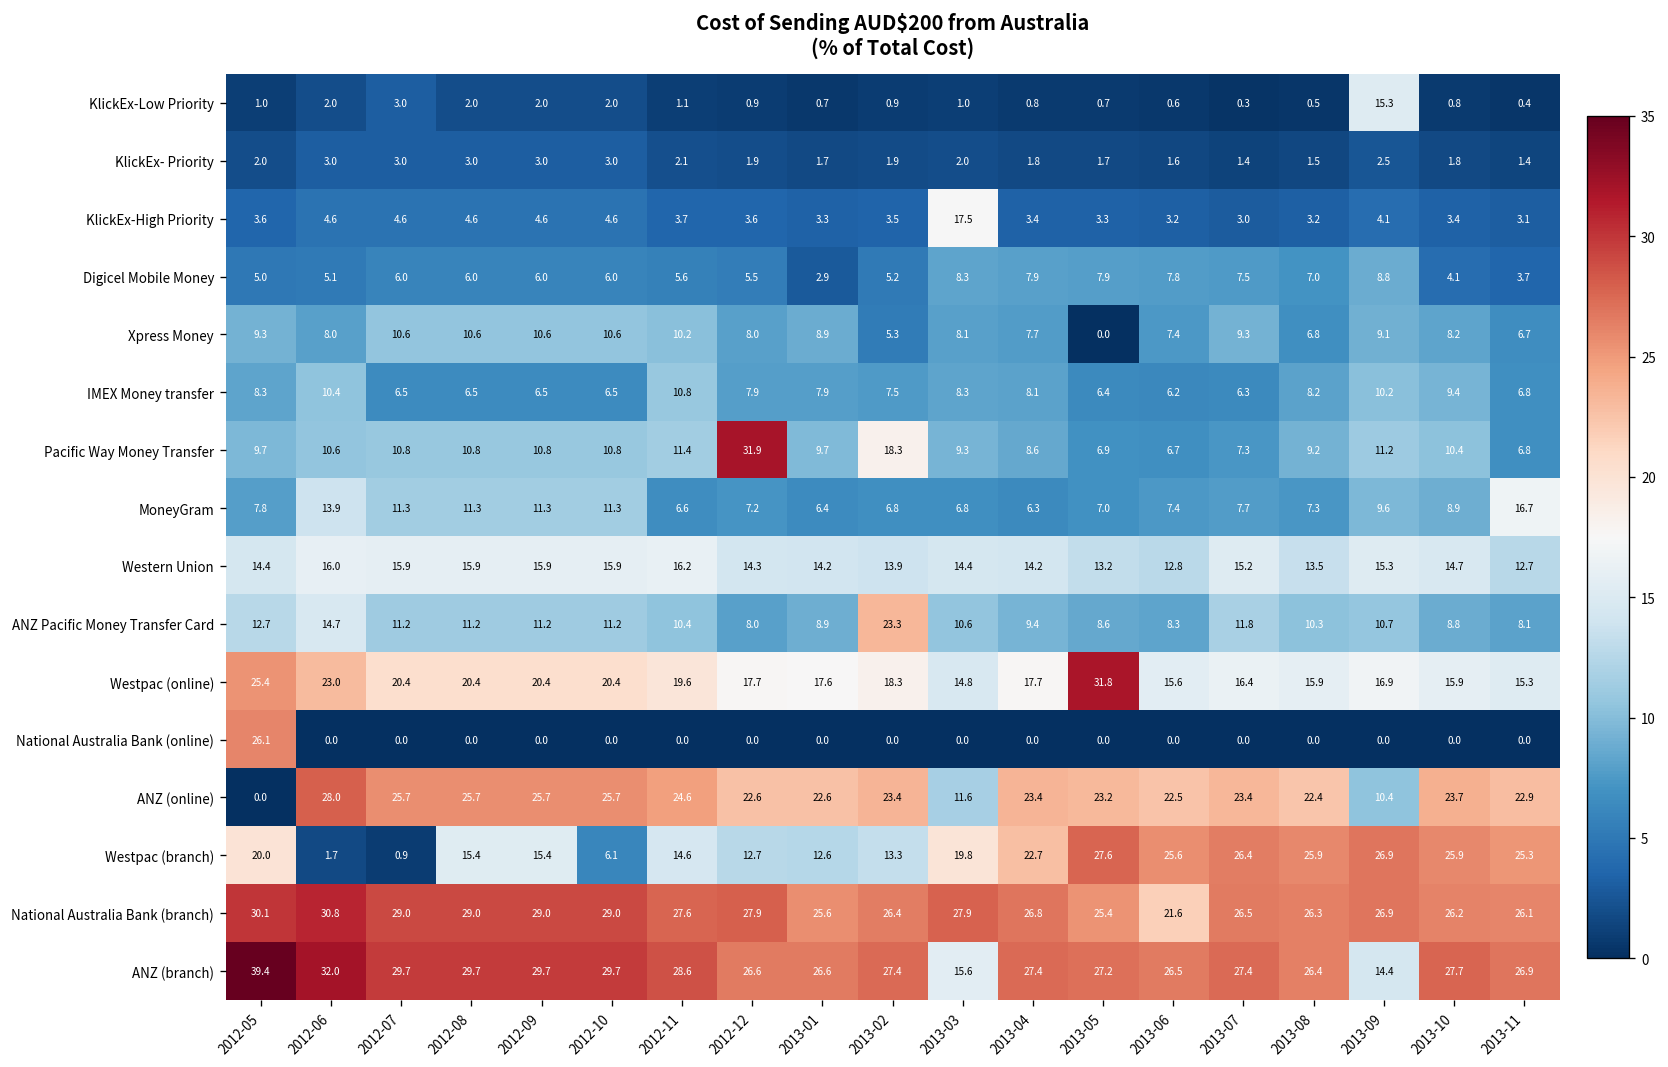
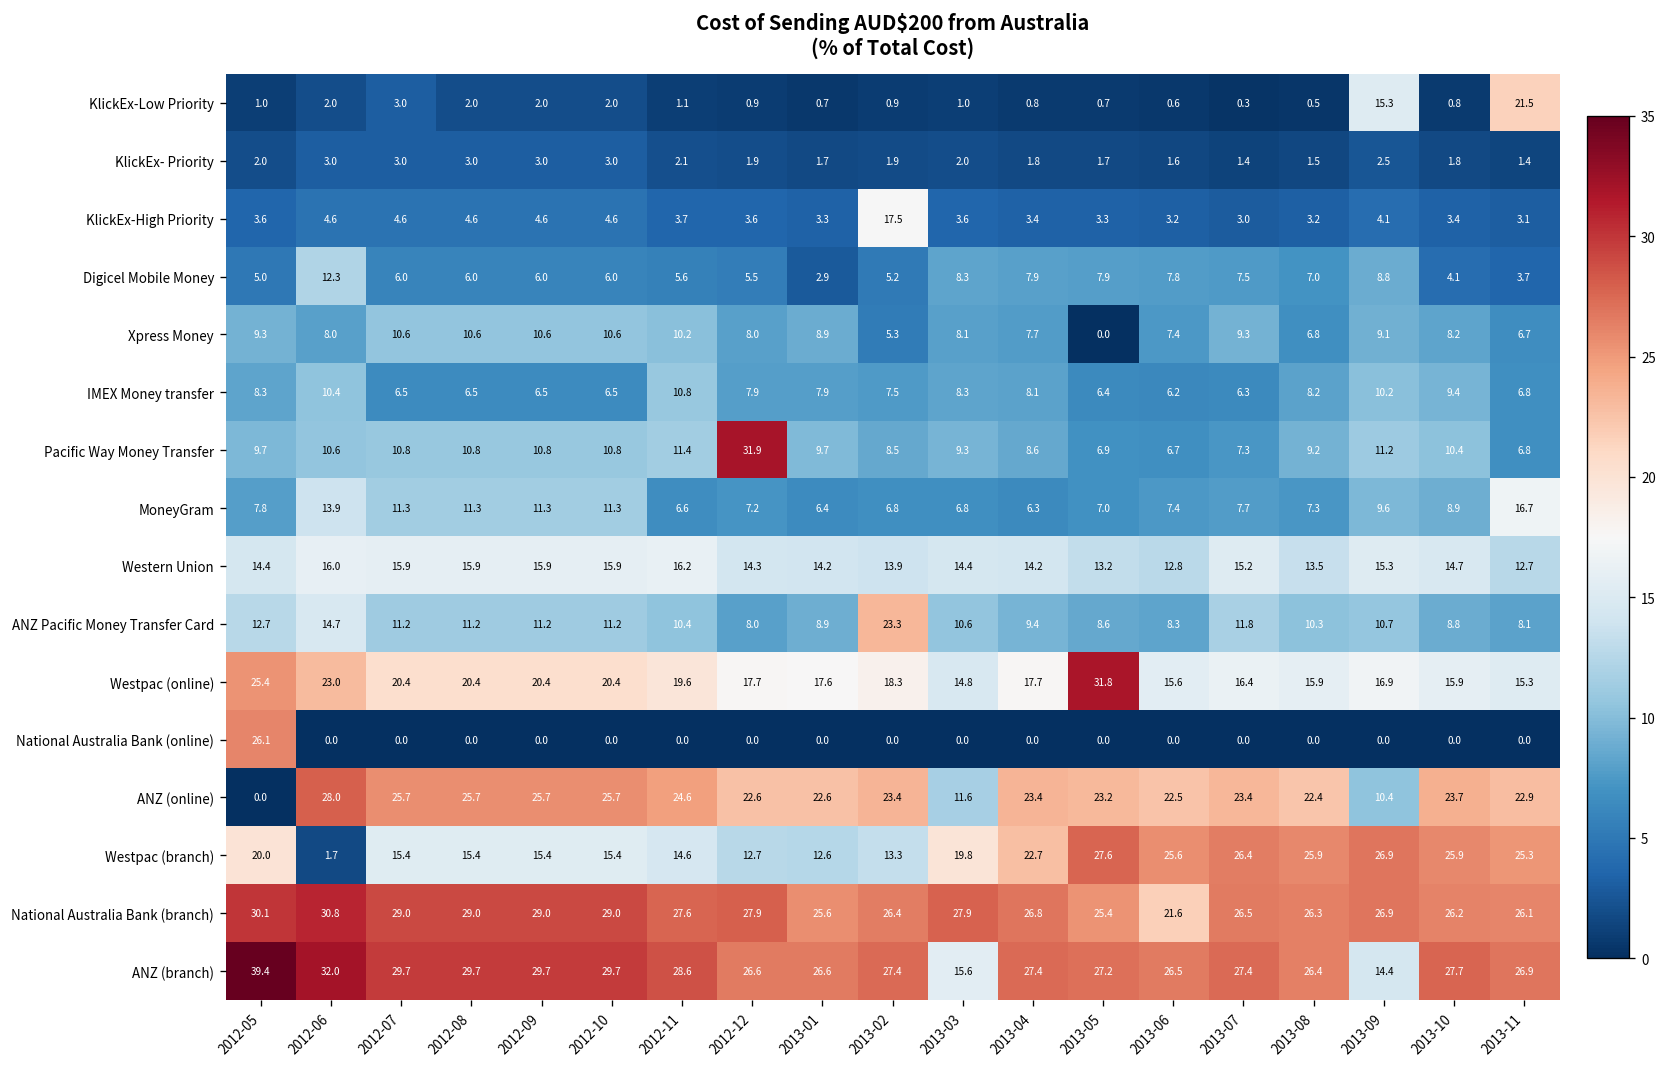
KlickEx-Low Priority, 2013-11: 0.4 -> 21.5
KlickEx-High Priority, 2013-02: 3.5 -> 17.5
KlickEx-High Priority, 2013-03: 17.5 -> 3.6
Digicel Mobile Money, 2012-06: 5.1 -> 12.3
Pacific Way Money Transfer, 2013-02: 18.3 -> 8.5
Westpac (branch), 2012-07: 0.9 -> 15.4
Westpac (branch), 2012-10: 6.1 -> 15.4
